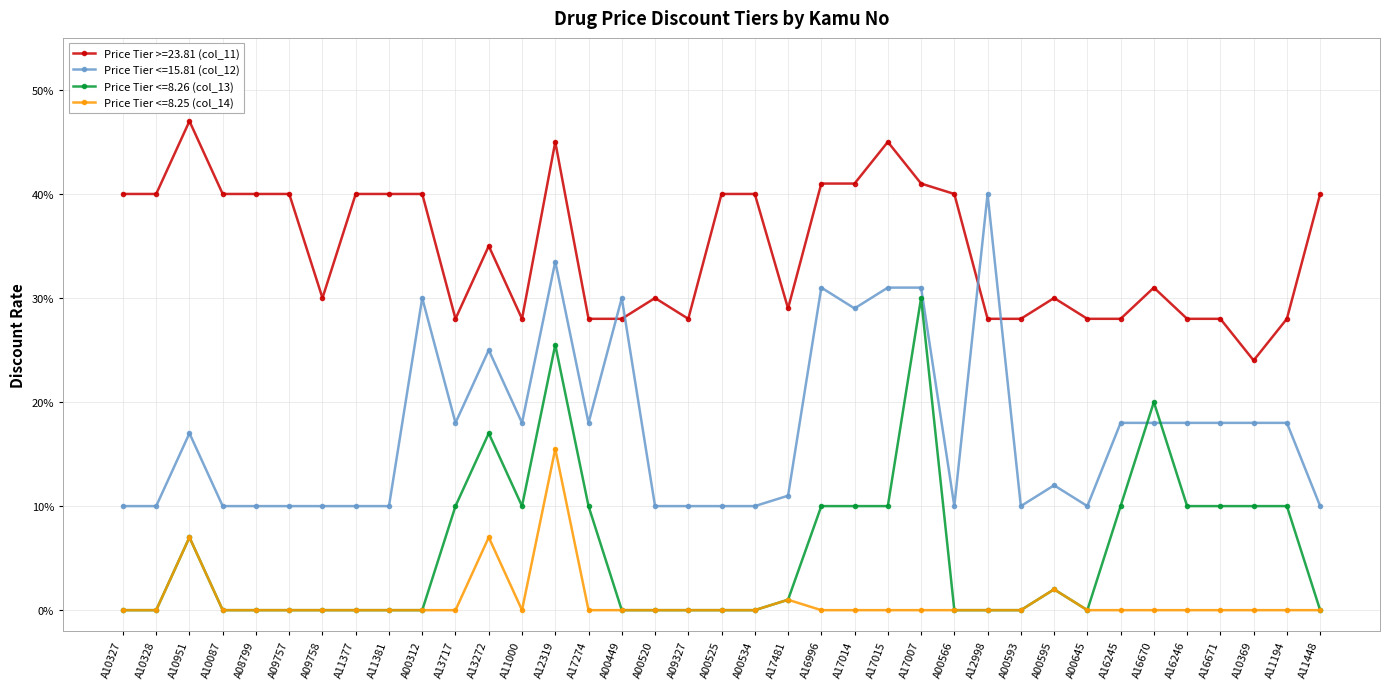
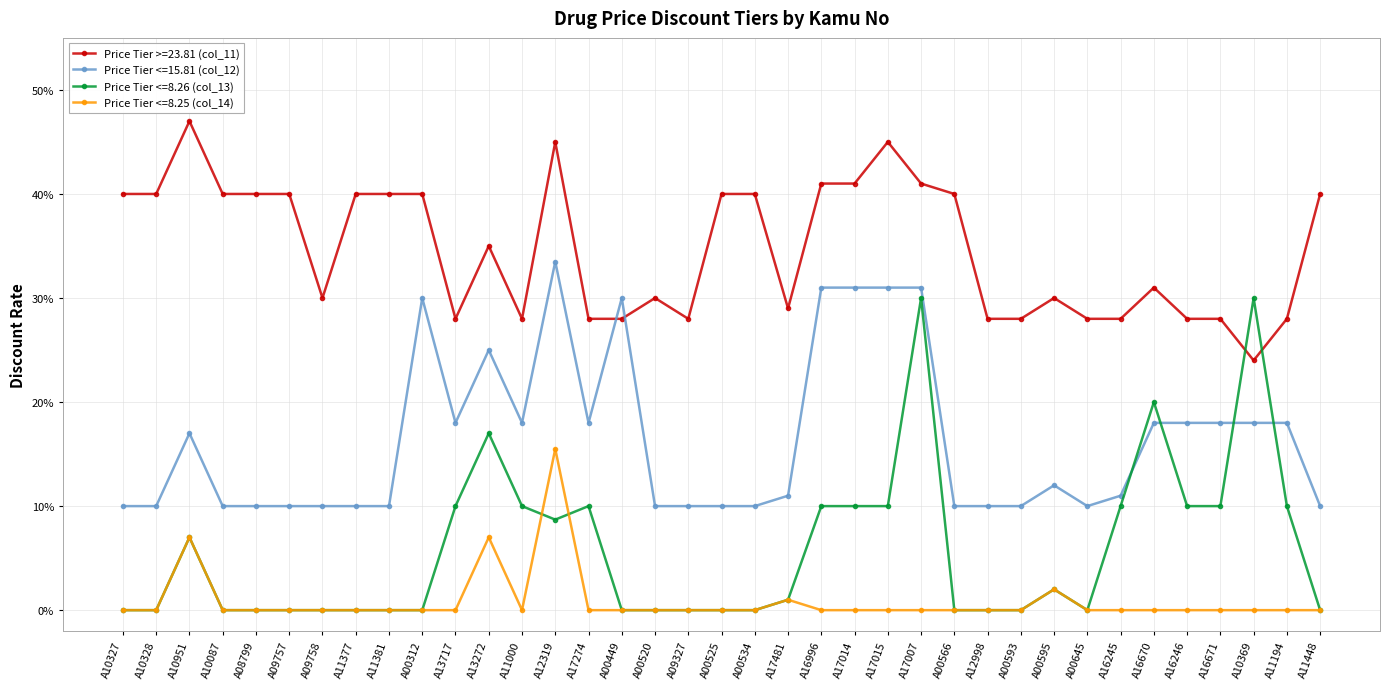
Price Tier <=8.26 (col_13), A12319: 25.5% -> 8.7%
Price Tier <=15.81 (col_12), A17014: 29.0% -> 31.0%
Price Tier <=15.81 (col_12), A12998: 40.0% -> 10.0%
Price Tier <=15.81 (col_12), A16245: 18.0% -> 11.0%
Price Tier <=8.26 (col_13), A10369: 10.0% -> 30.0%
